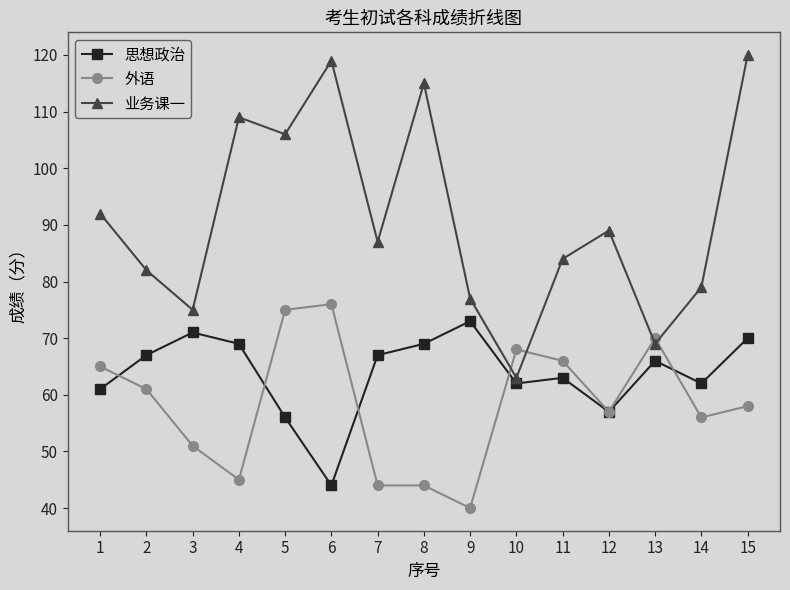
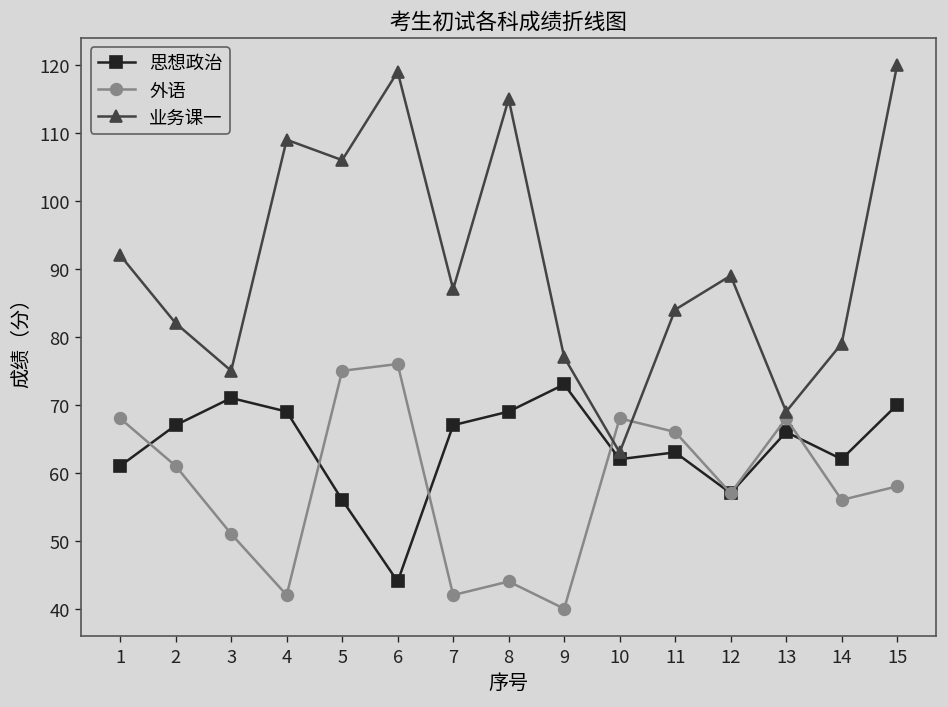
外语, 1: 65 -> 68
外语, 4: 45 -> 42
外语, 7: 44 -> 42
外语, 13: 70 -> 68
